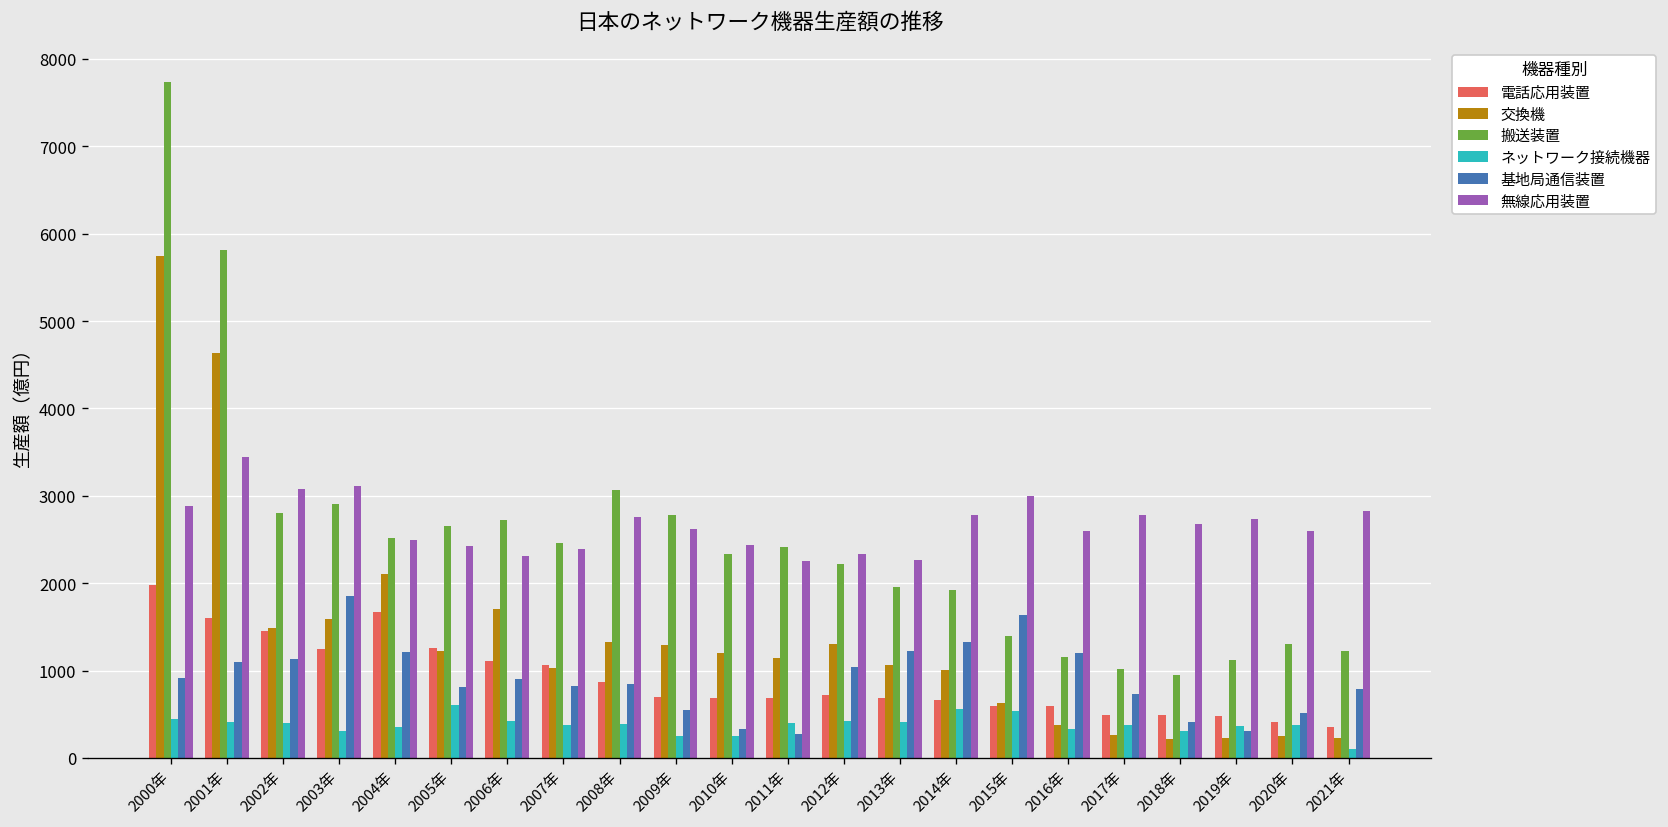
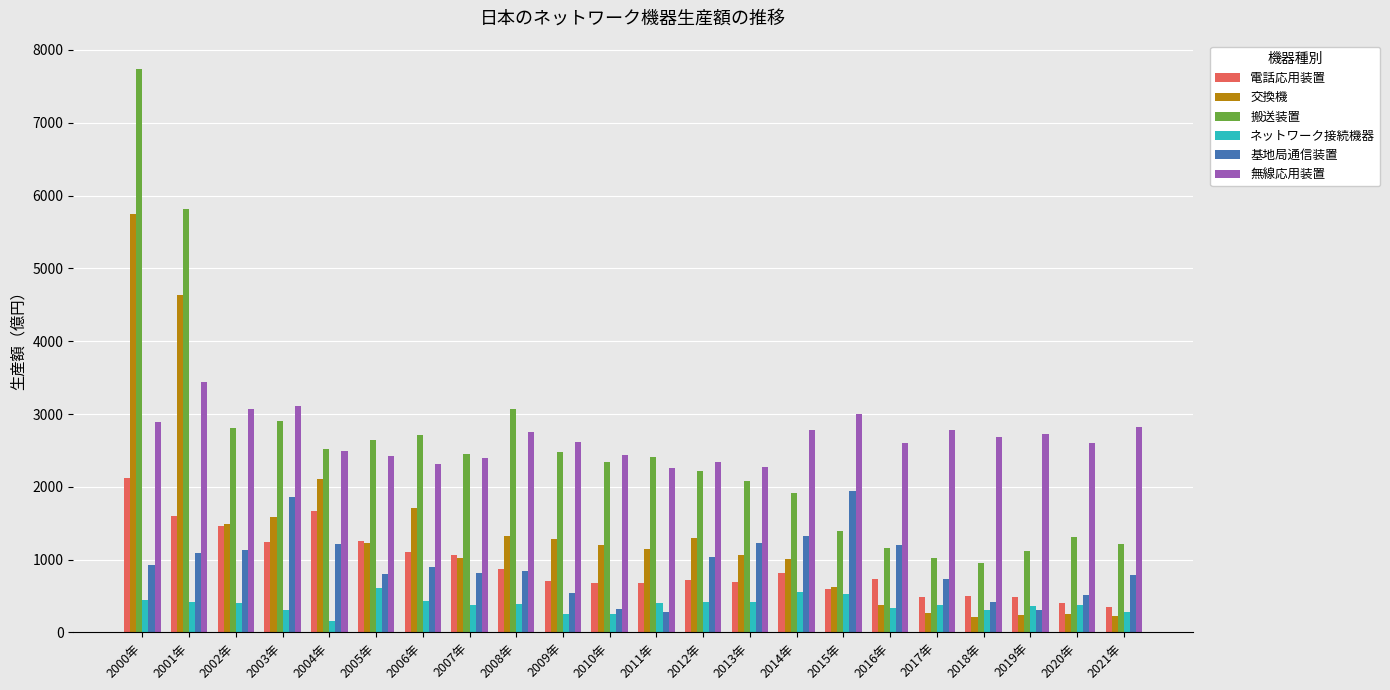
電話応用装置, 2000年: 2000 -> 2100
ネットワーク接続機器, 2004年: 400 -> 200
搬送装置, 2009年: 2800 -> 2500
搬送装置, 2013年: 2000 -> 2100
電話応用装置, 2014年: 700 -> 800
基地局通信装置, 2015年: 1600 -> 1900
電話応用装置, 2016年: 600 -> 700
ネットワーク接続機器, 2021年: 100 -> 300
